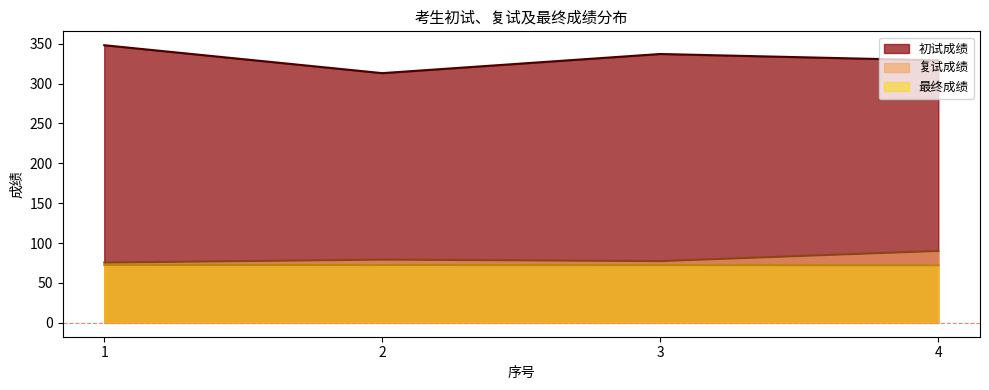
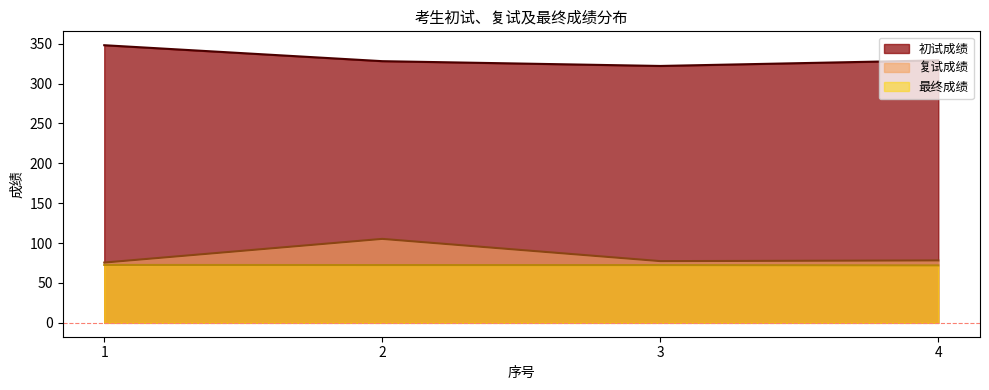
初试成绩, 2: 310 -> 330
复试成绩, 2: 80 -> 110
初试成绩, 3: 340 -> 320
复试成绩, 4: 90 -> 80
